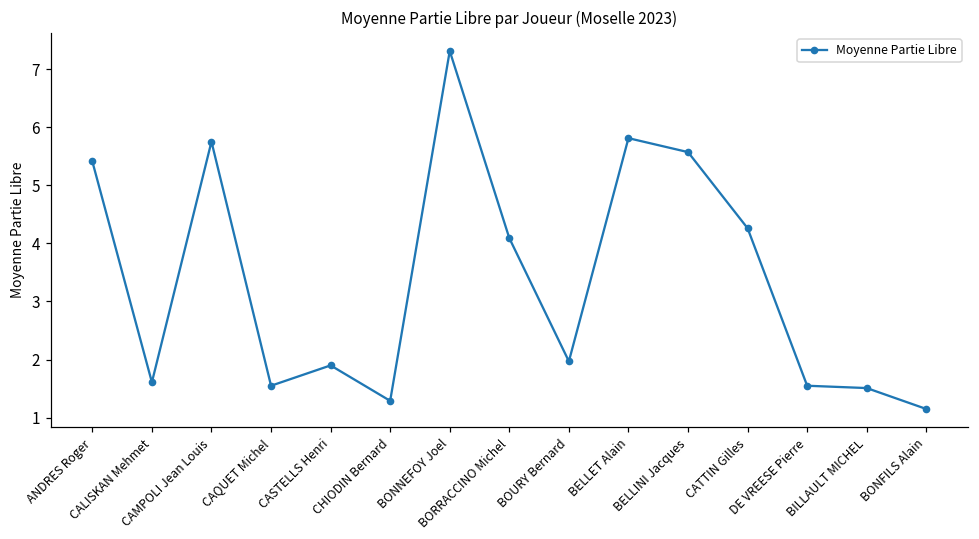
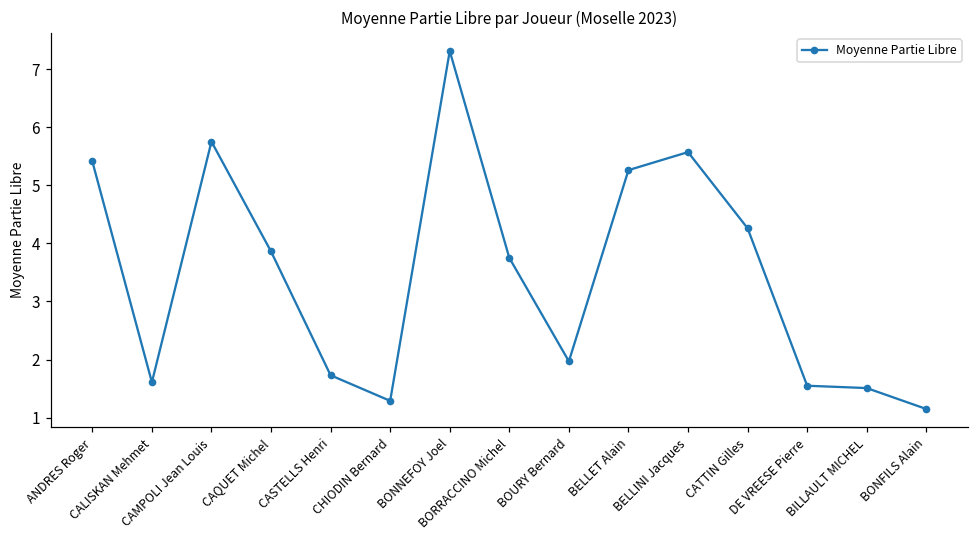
CAQUET Michel: 1.6 -> 3.9
CASTELLS Henri: 1.9 -> 1.7
BORRACCINO Michel: 4.1 -> 3.8
BELLET Alain: 5.8 -> 5.3
